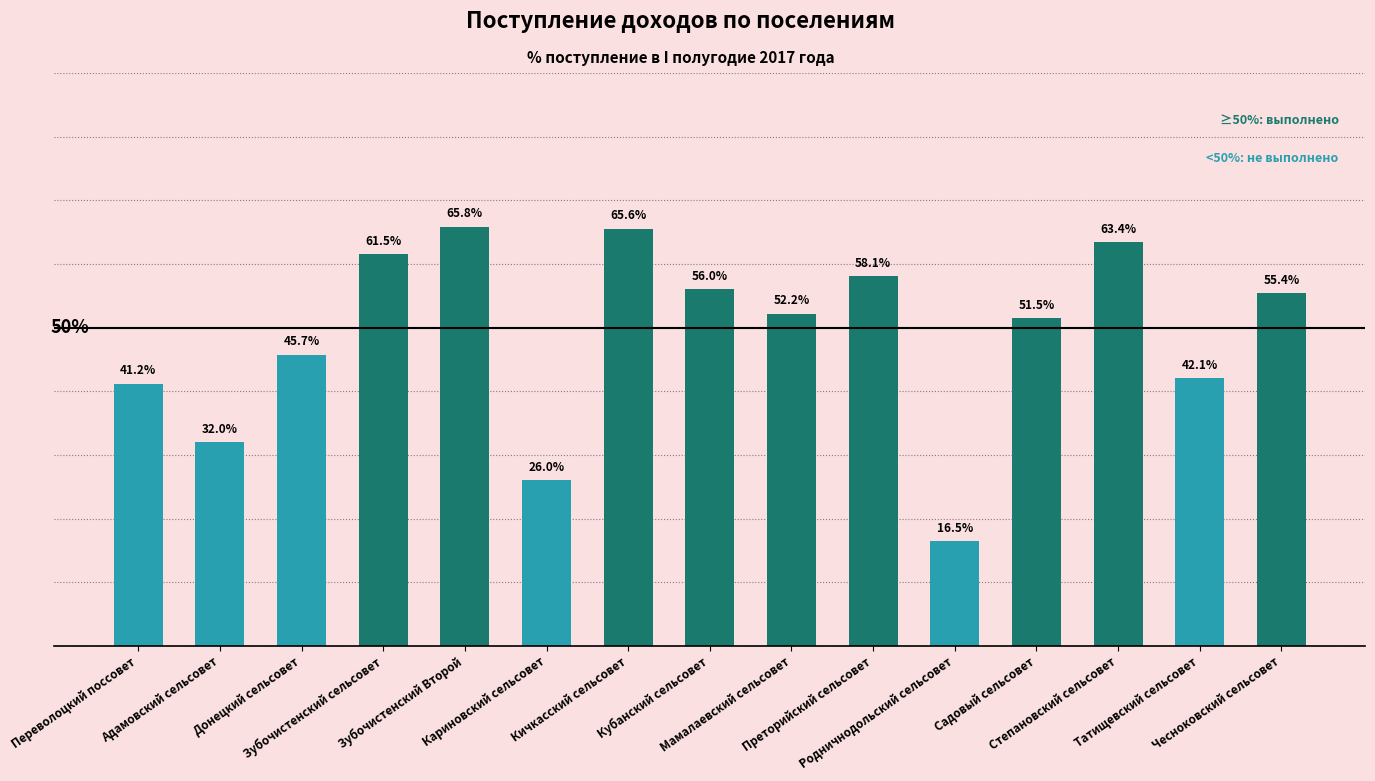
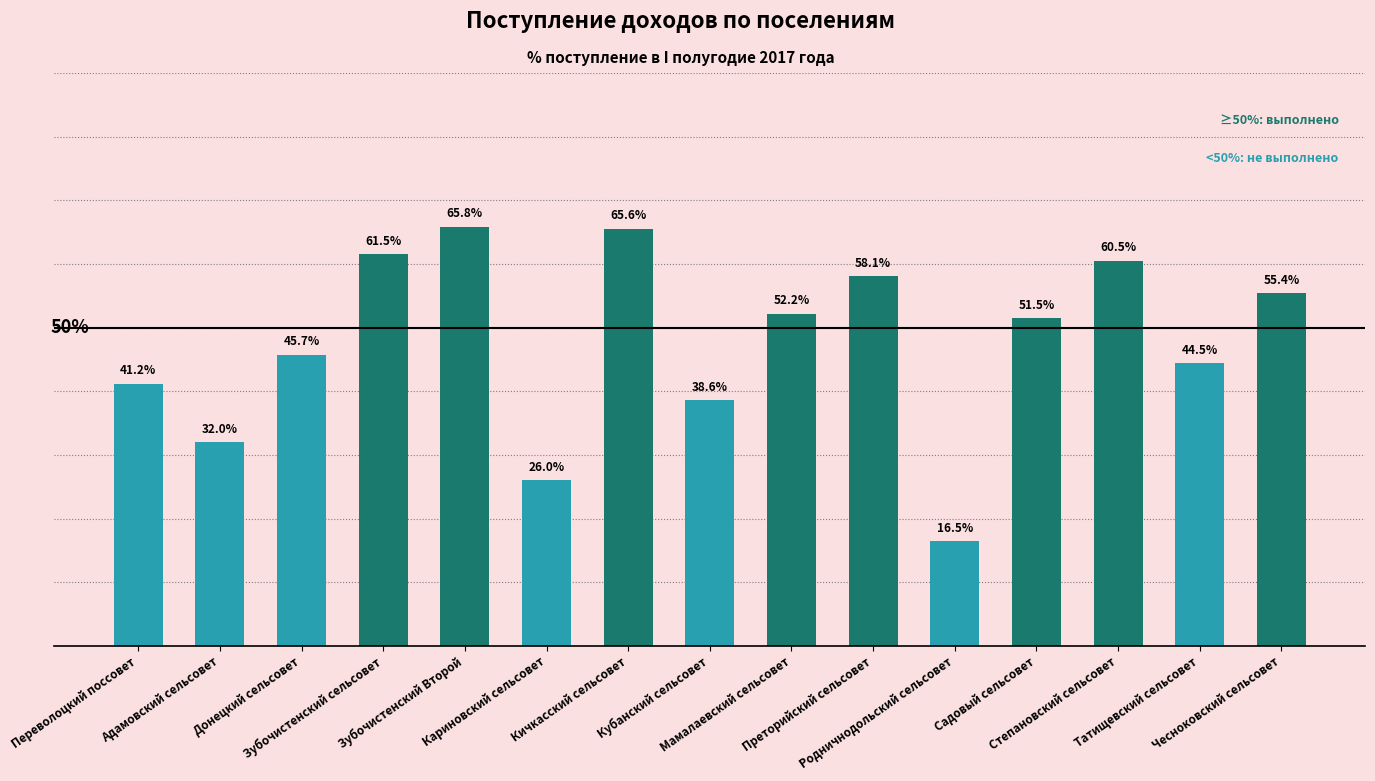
Кубанский сельсовет: 56.0% -> 38.6%
Степановский сельсовет: 63.4% -> 60.5%
Татищевский сельсовет: 42.1% -> 44.5%
